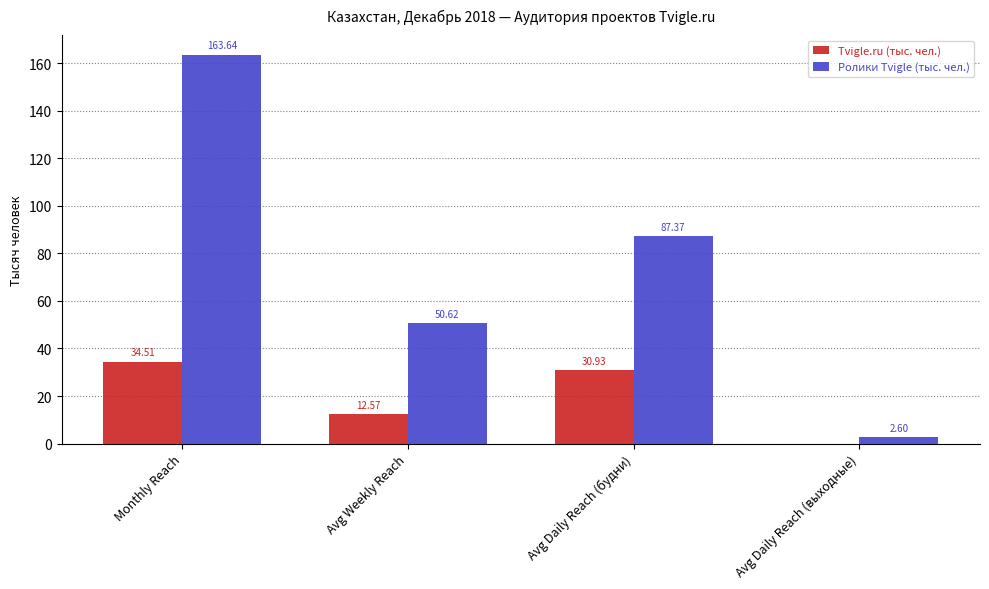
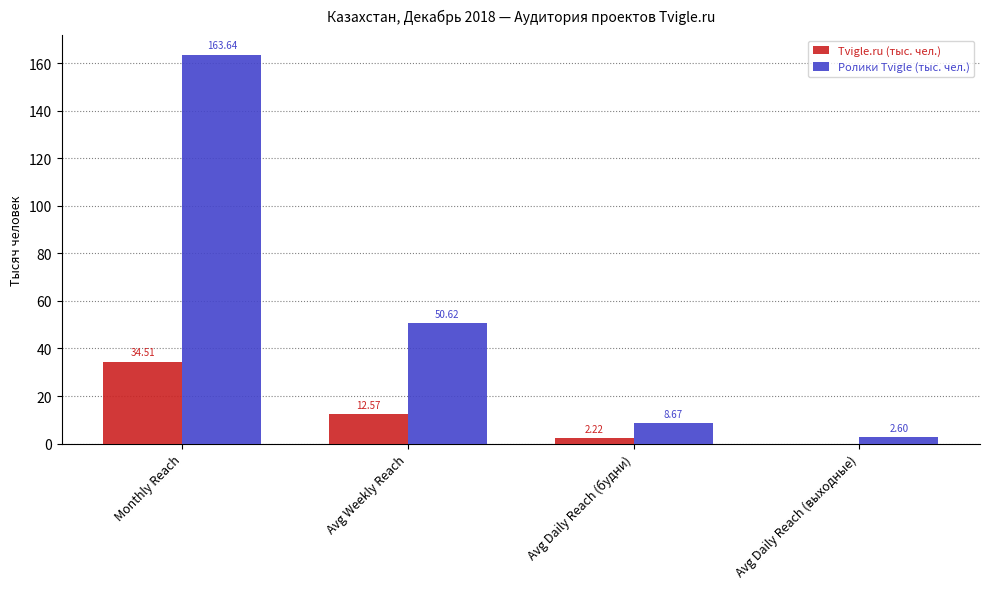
Tvigle.ru (тыс. чел.), Avg Daily Reach (будни): 30.93 -> 2.22
Ролики Tvigle (тыс. чел.), Avg Daily Reach (будни): 87.37 -> 8.67
